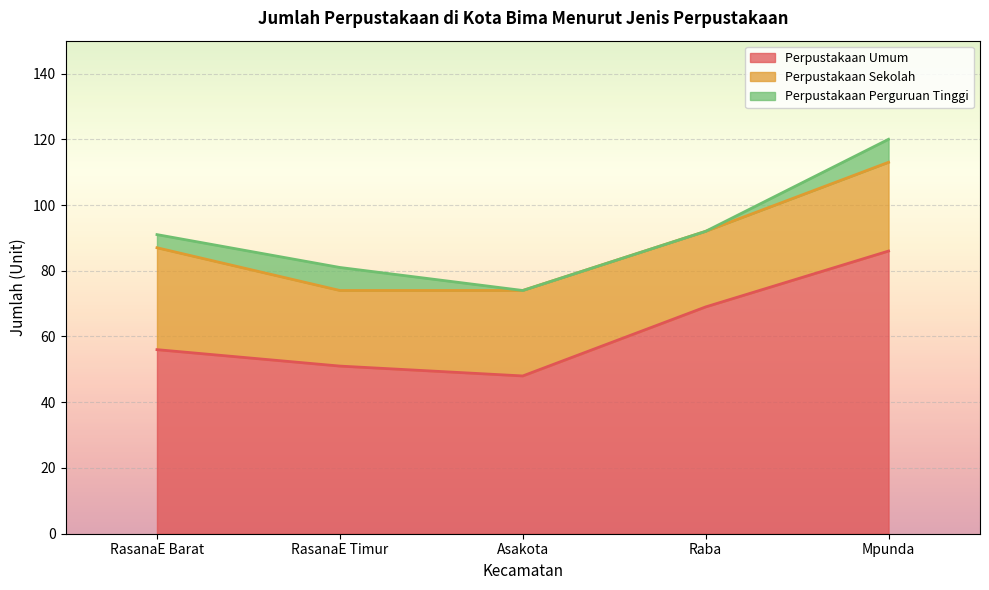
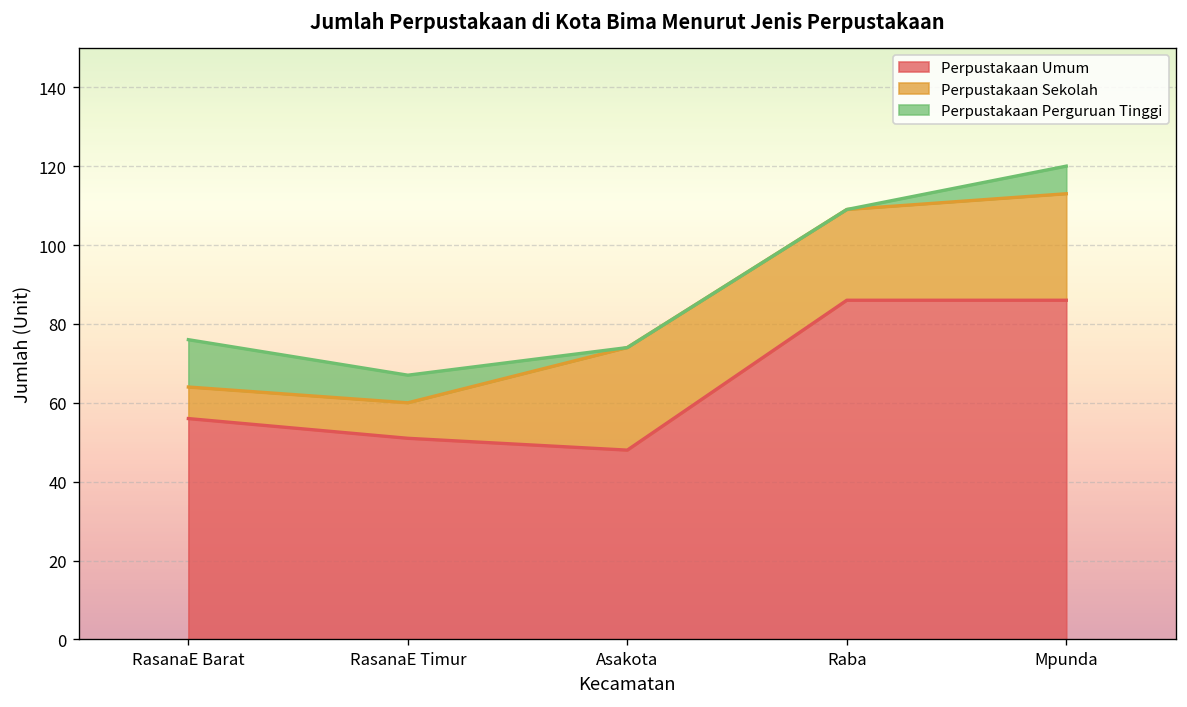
Perpustakaan Sekolah, RasanaE Barat: 31 -> 8
Perpustakaan Perguruan Tinggi, RasanaE Barat: 4 -> 12
Perpustakaan Sekolah, RasanaE Timur: 23 -> 9
Perpustakaan Umum, Raba: 69 -> 86
